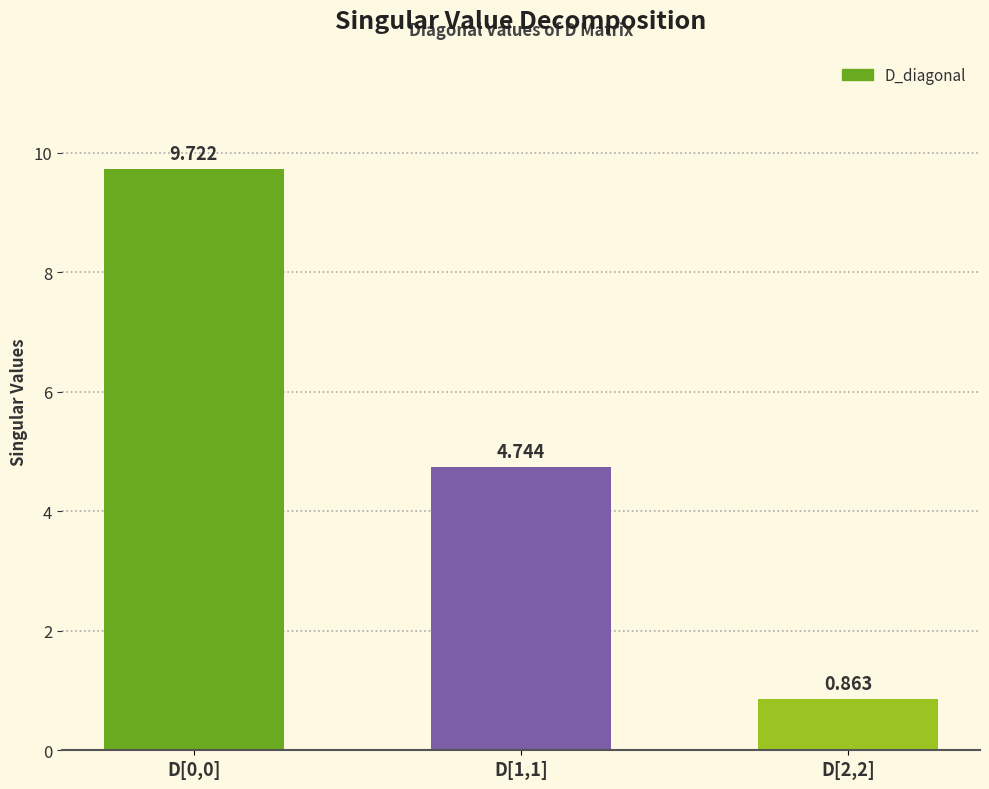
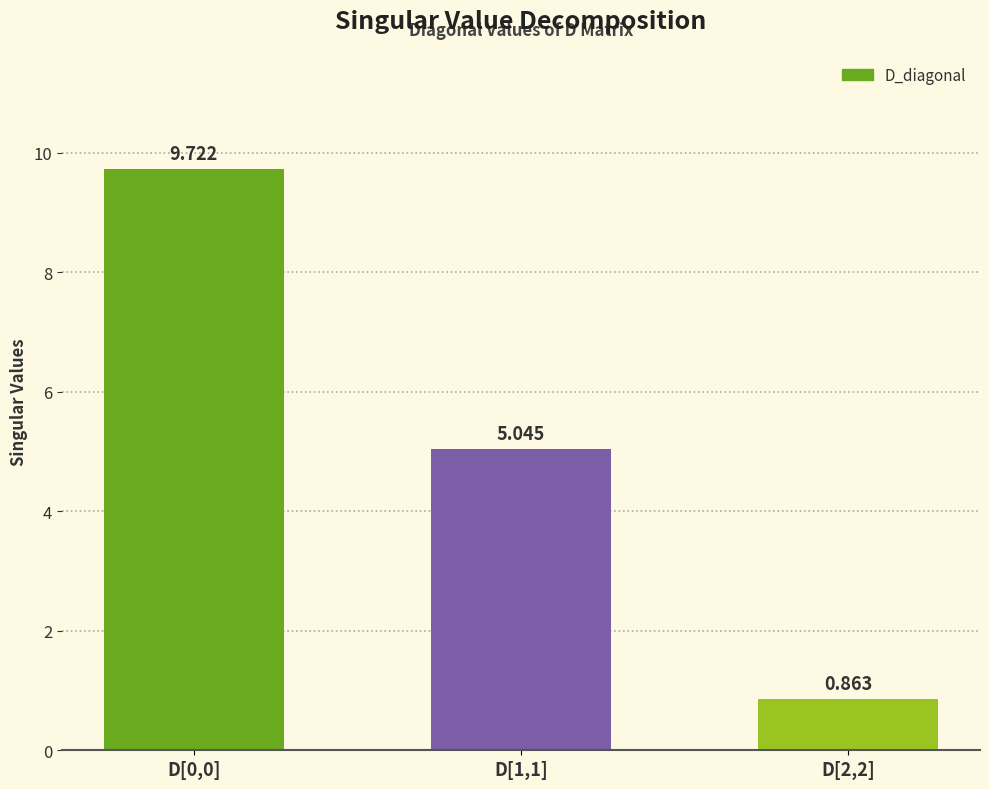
D[1,1]: 4.744 -> 5.045
